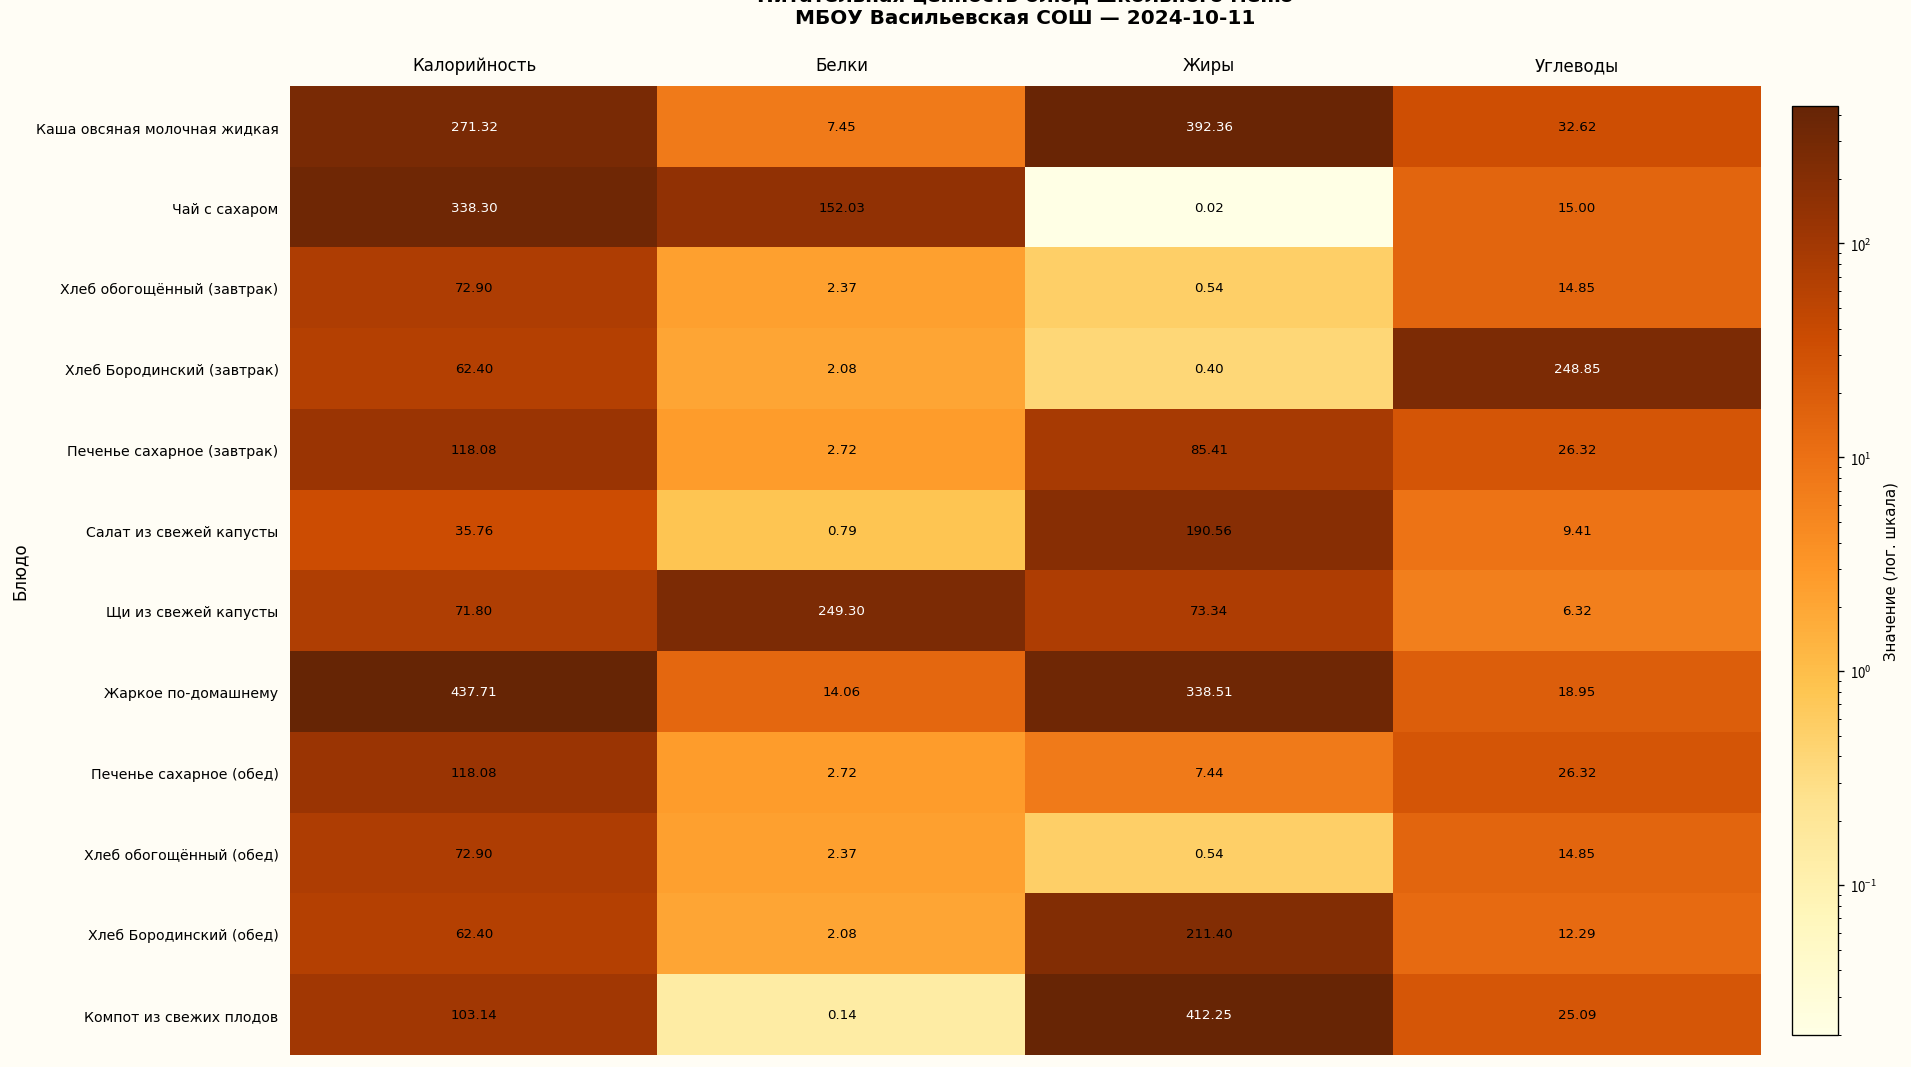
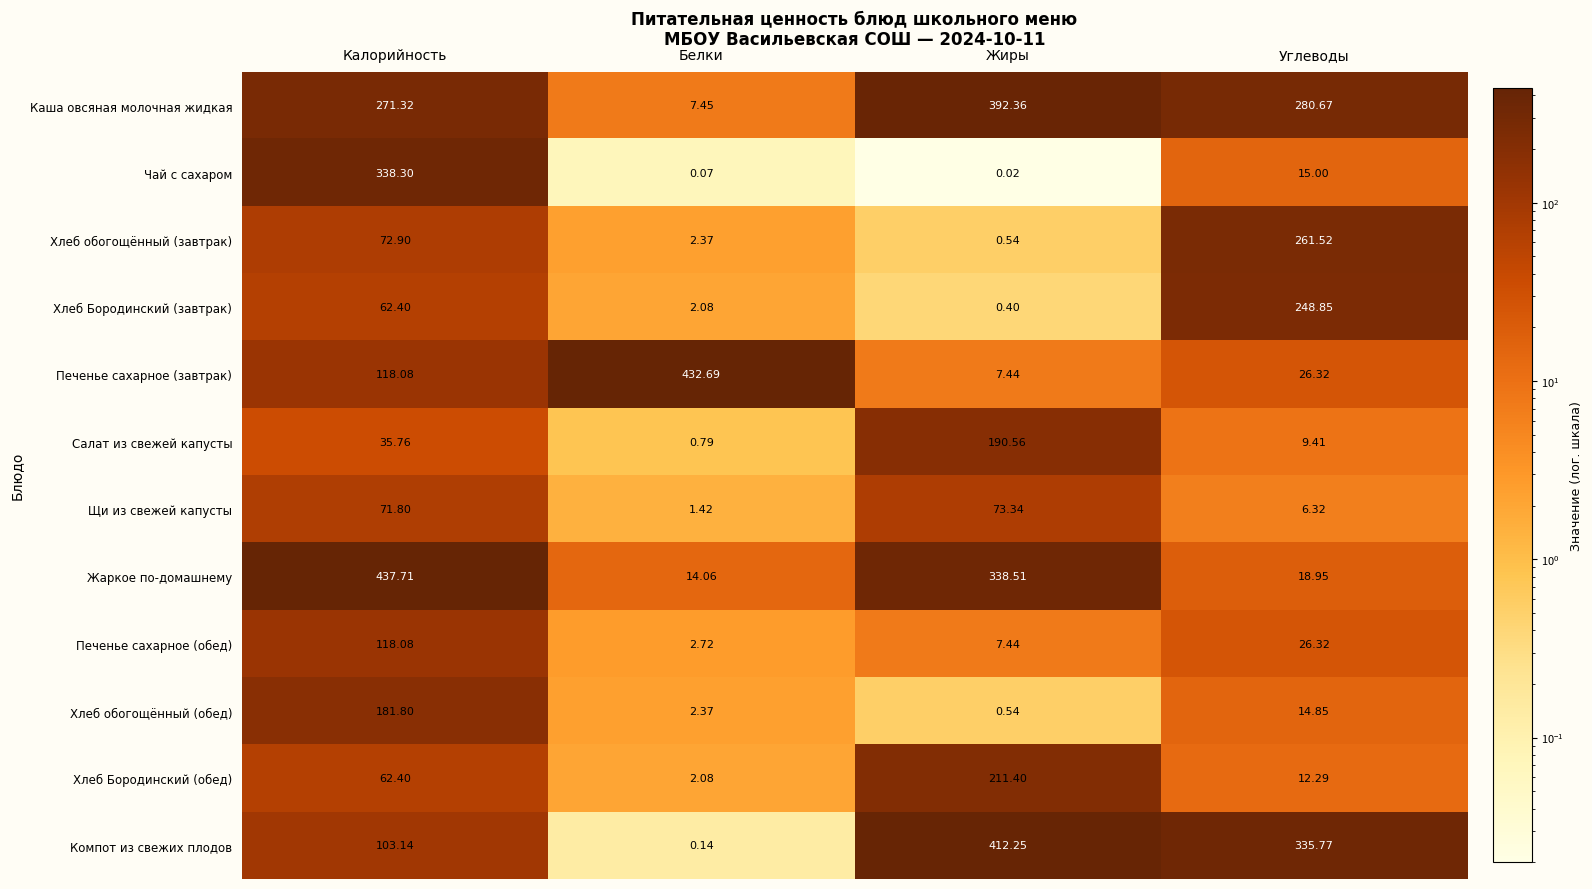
Каша овсяная молочная жидкая, Углеводы: 32.62 -> 280.67
Чай с сахаром, Белки: 152.03 -> 0.07
Хлеб обогощённый (завтрак), Углеводы: 14.85 -> 261.52
Печенье сахарное (завтрак), Белки: 2.72 -> 432.69
Печенье сахарное (завтрак), Жиры: 85.41 -> 7.44
Щи из свежей капусты, Белки: 249.30 -> 1.42
Хлеб обогощённый (обед), Калорийность: 72.90 -> 181.80
Компот из свежих плодов, Углеводы: 25.09 -> 335.77
